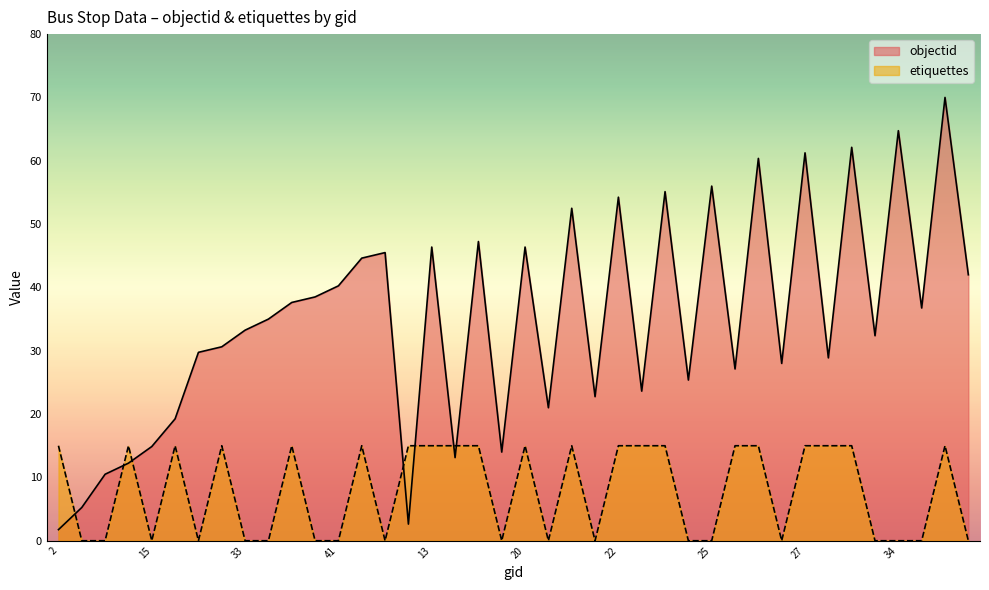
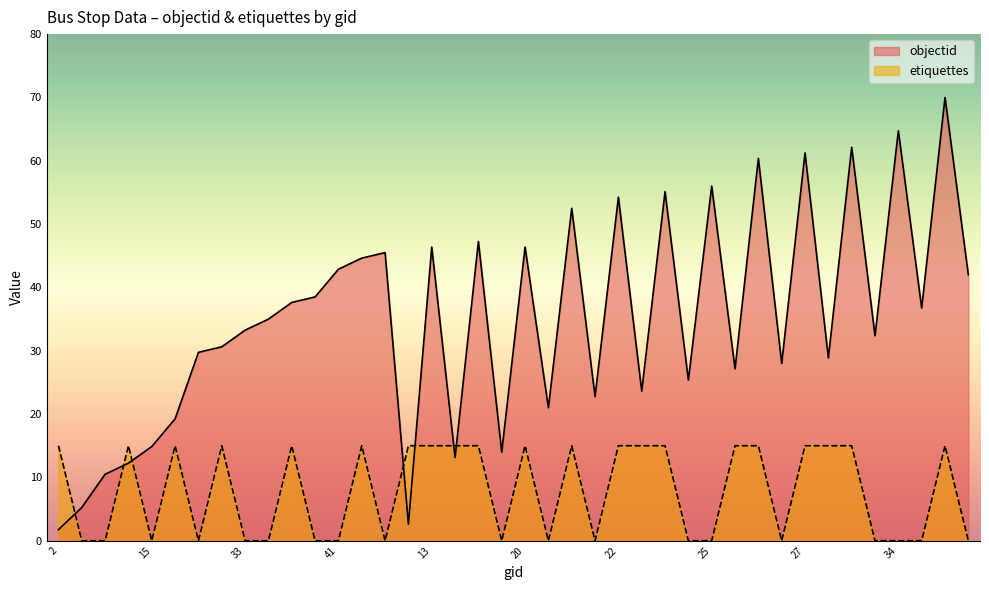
objectid, 41: 40 -> 43
